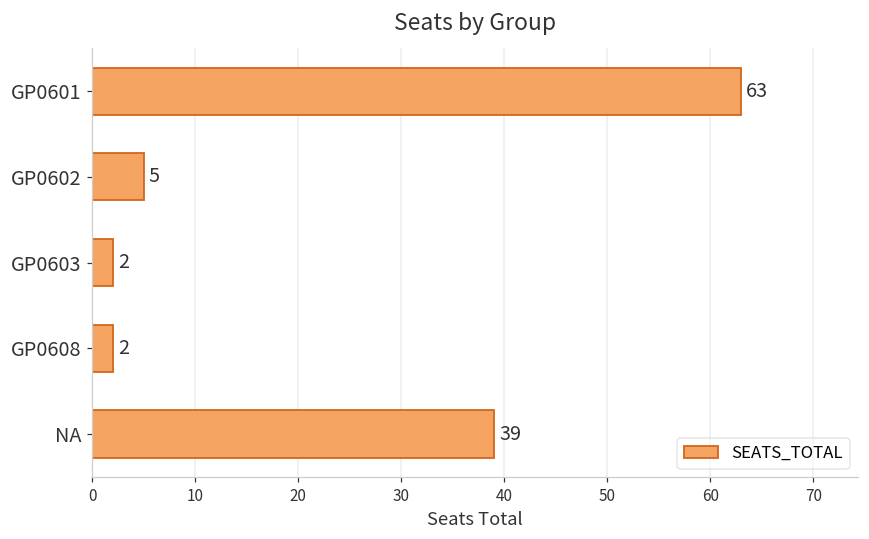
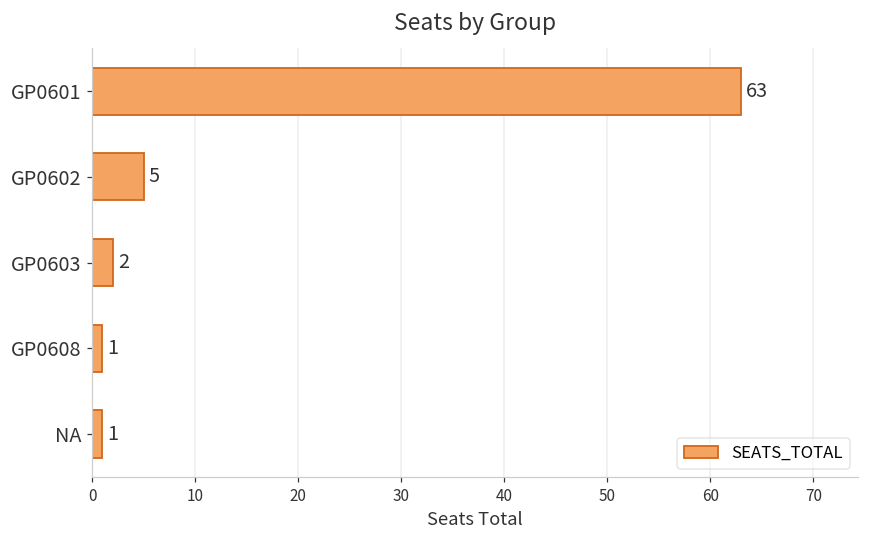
GP0608: 2 -> 1
NA: 39 -> 1
